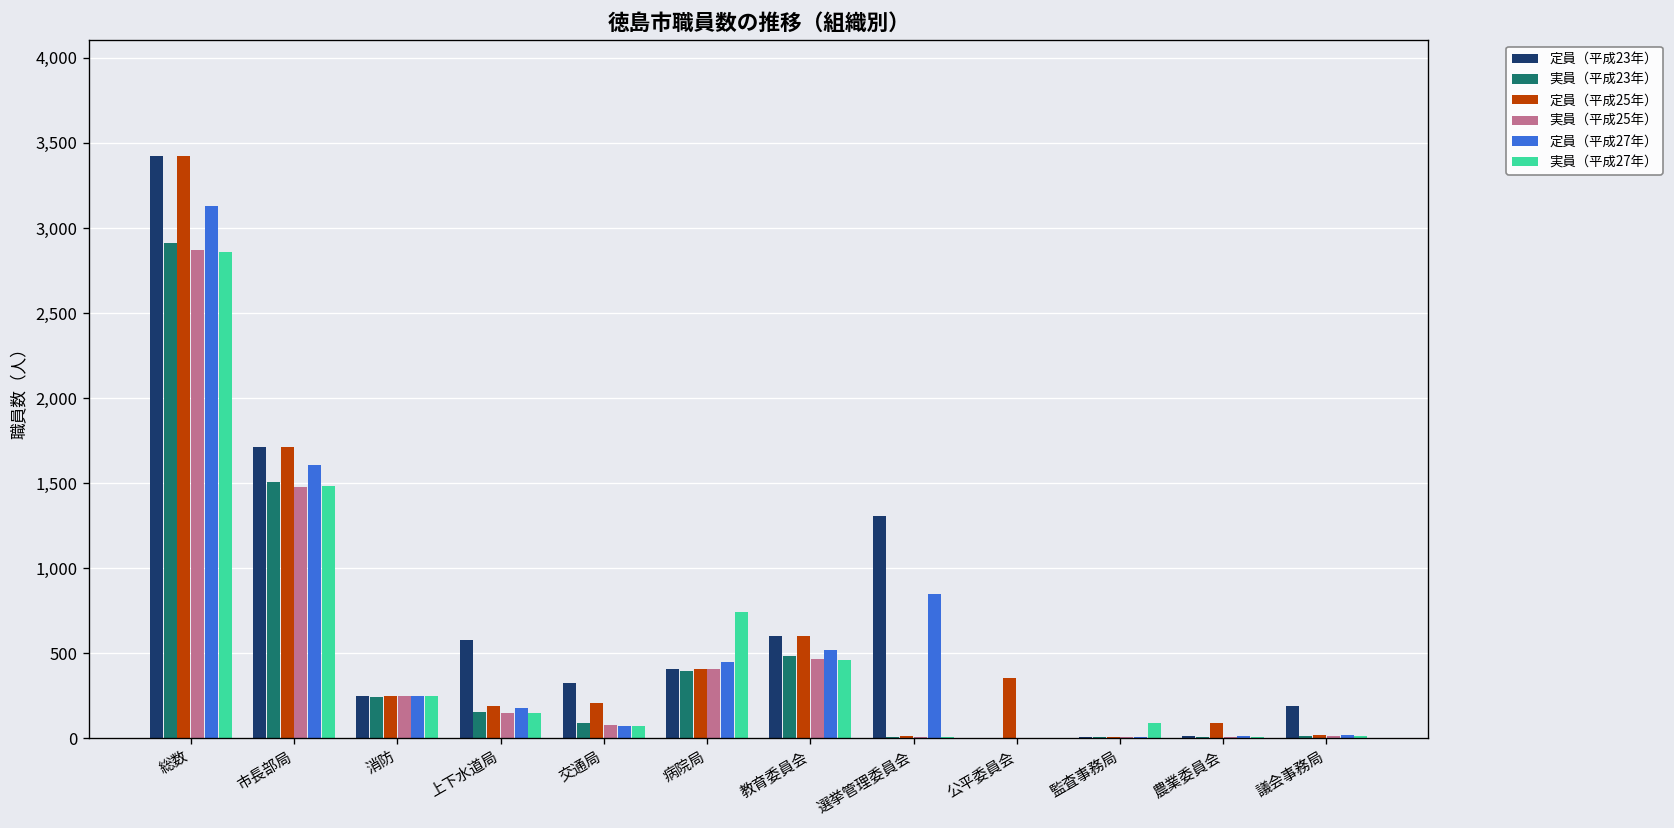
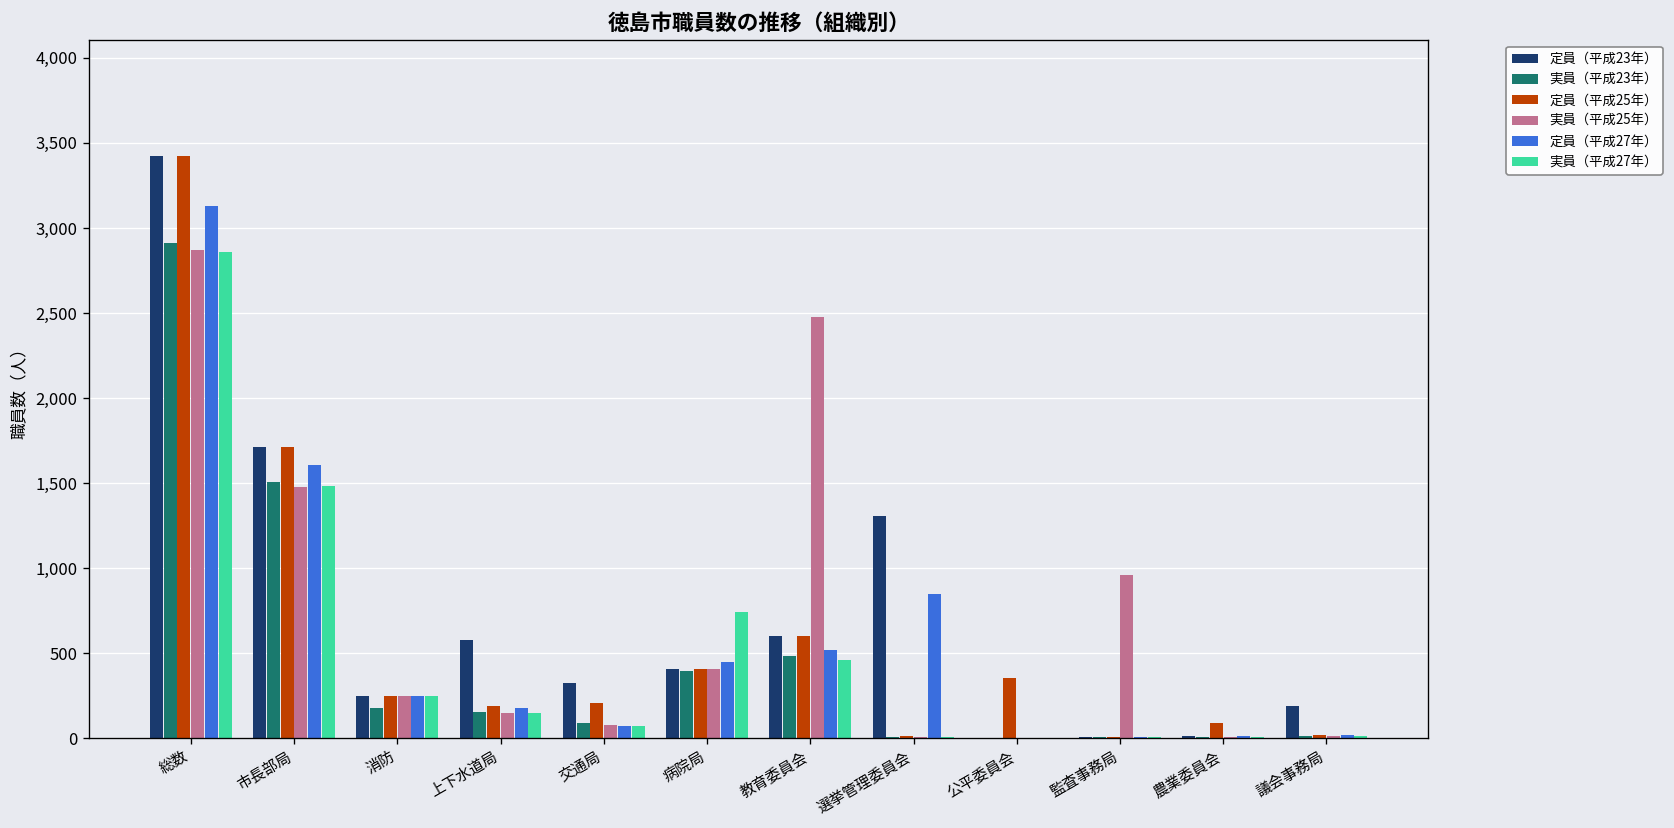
実員（平成23年）, 消防: 250 -> 180
実員（平成25年）, 教育委員会: 470 -> 2,480
実員（平成25年）, 監査事務局: 10 -> 960
実員（平成27年）, 監査事務局: 90 -> 10
